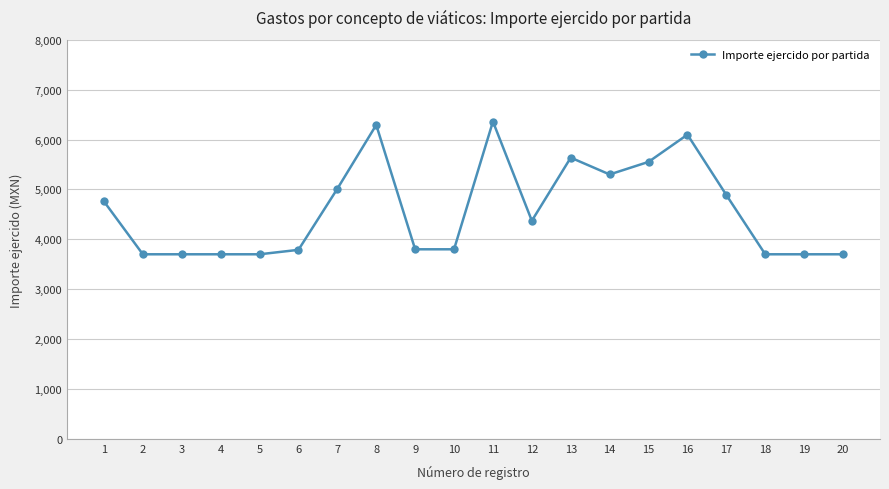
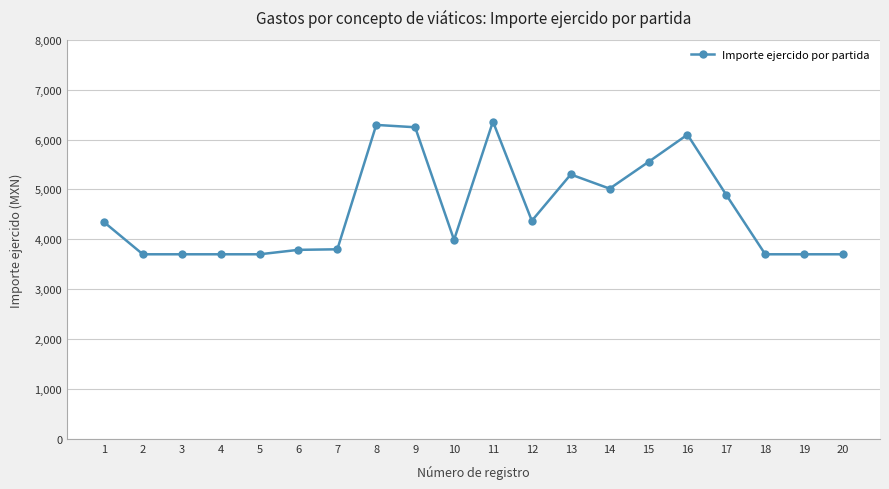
1: 4,800 -> 4,300
7: 5,000 -> 3,800
9: 3,800 -> 6,200
10: 3,800 -> 4,000
13: 5,600 -> 5,300
14: 5,300 -> 5,000
